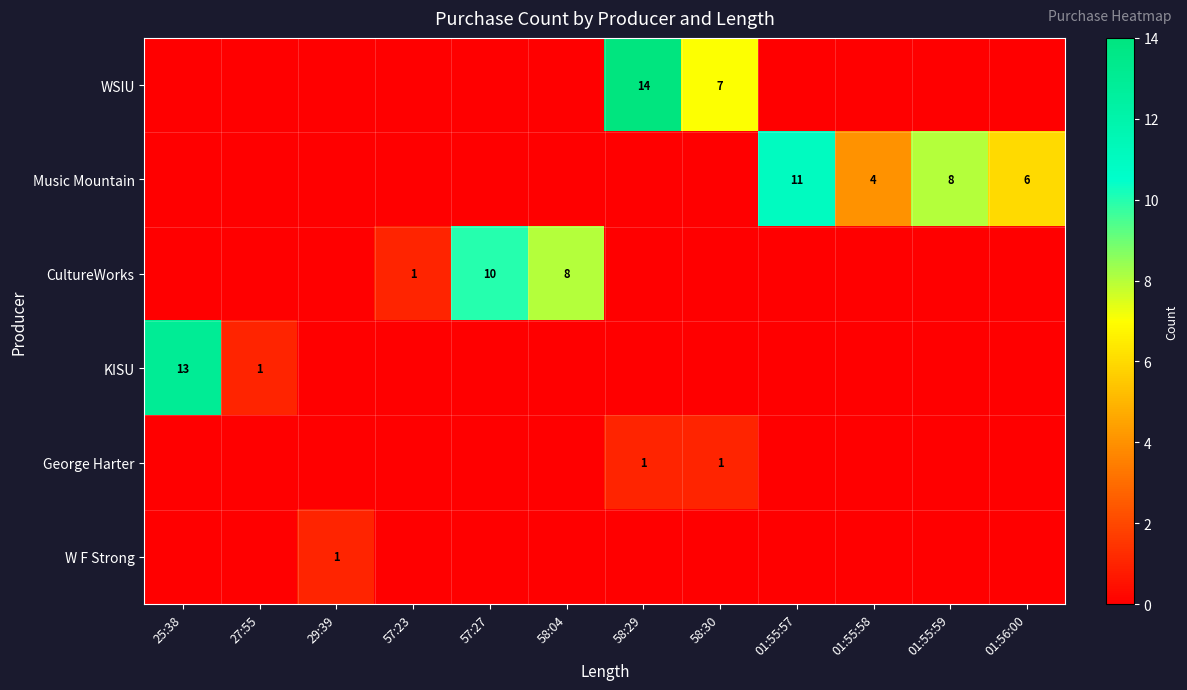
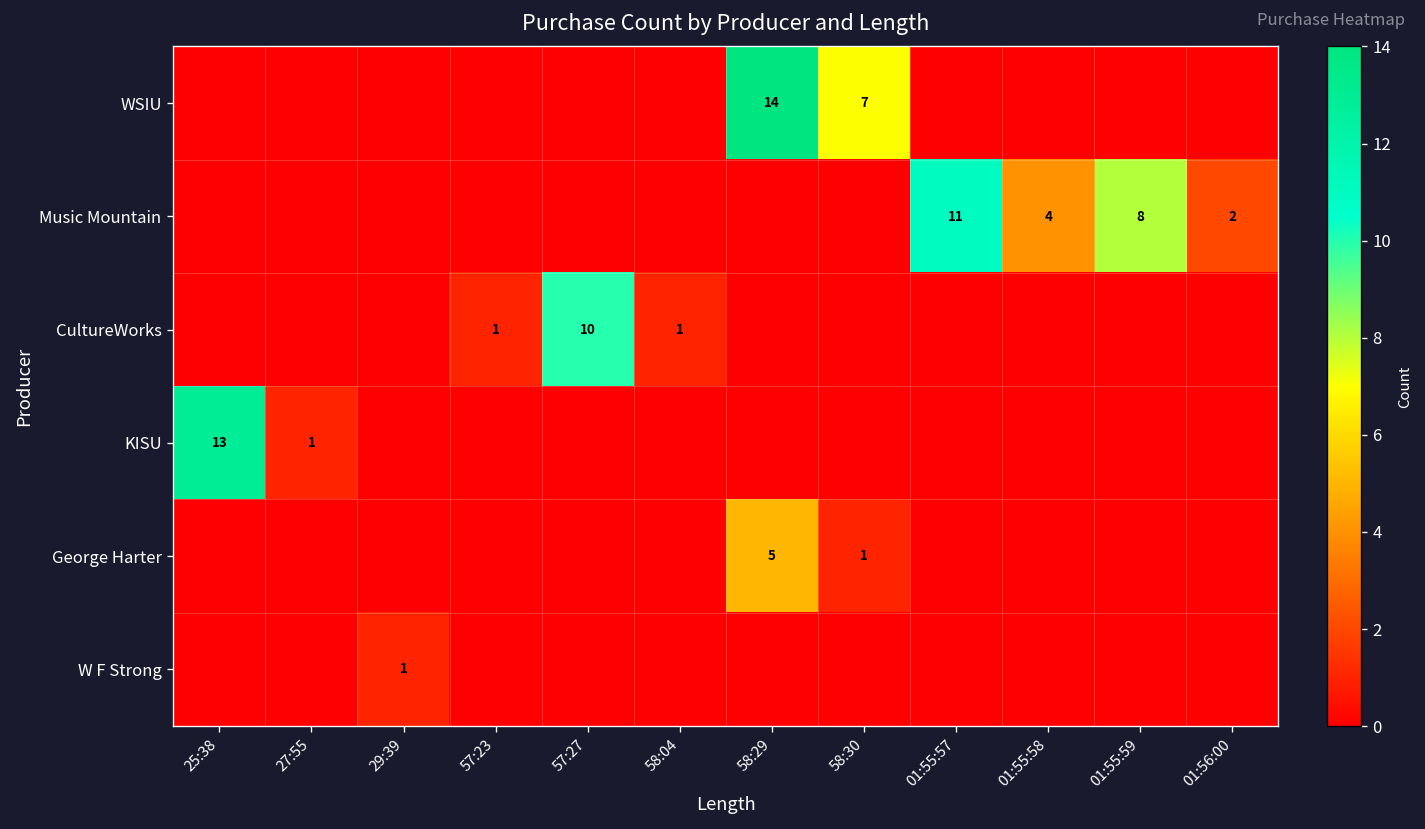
Music Mountain, 01:56:00: 6 -> 2
CultureWorks, 58:04: 8 -> 1
George Harter, 58:29: 1 -> 5
